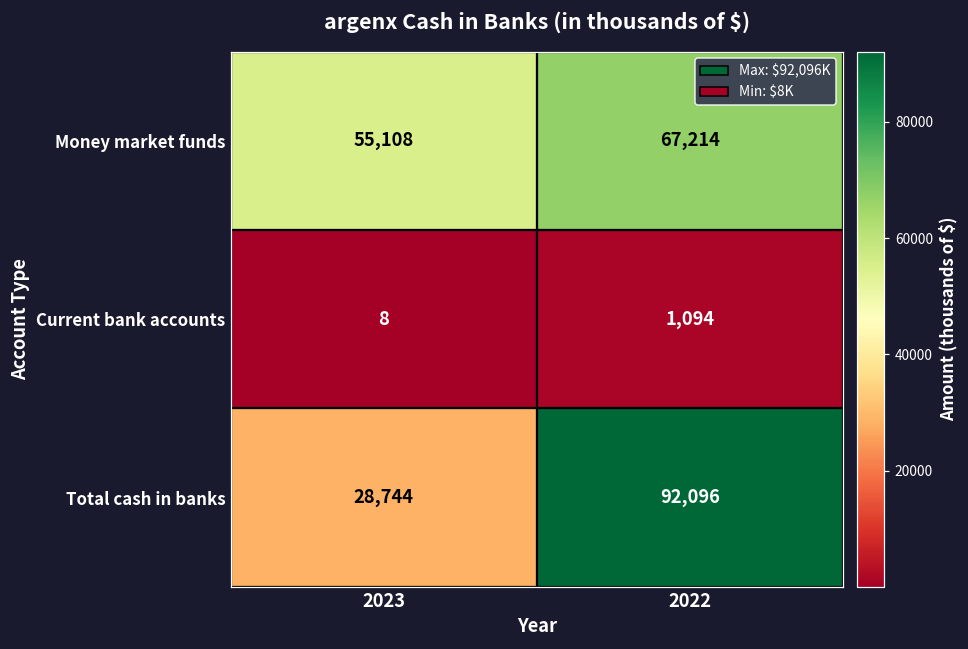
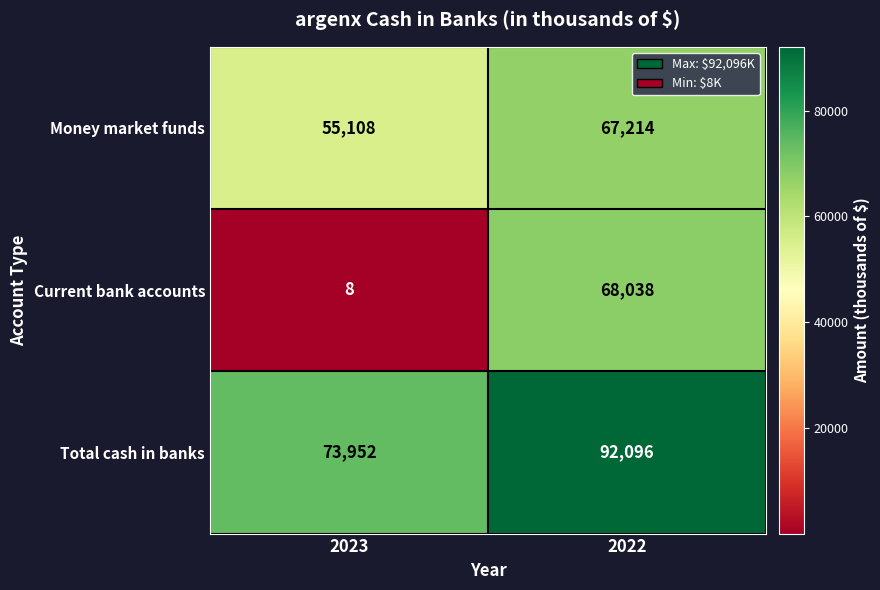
Current bank accounts, 2022: 1,094 -> 68,038
Total cash in banks, 2023: 28,744 -> 73,952
